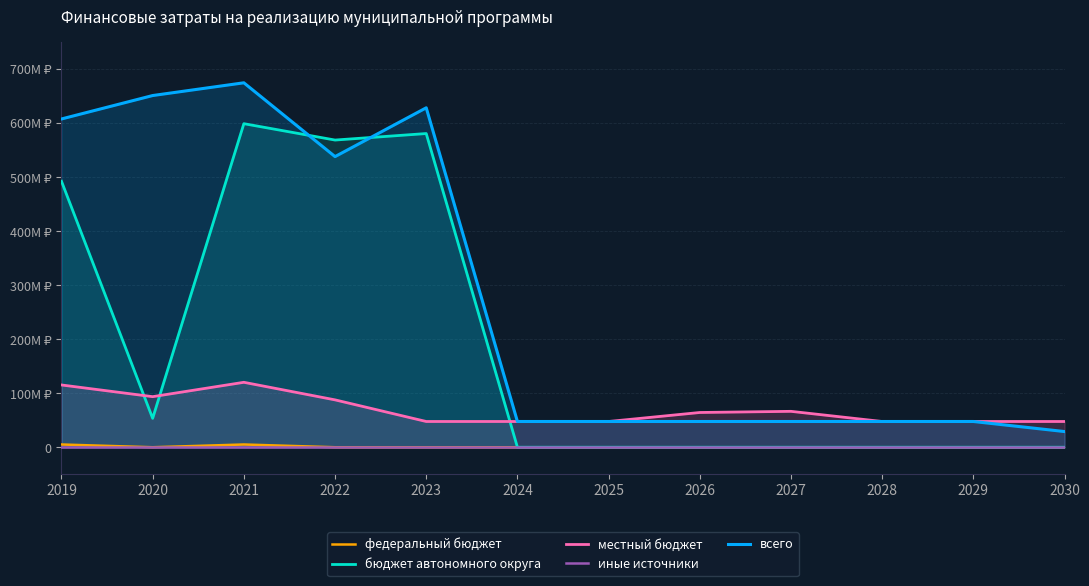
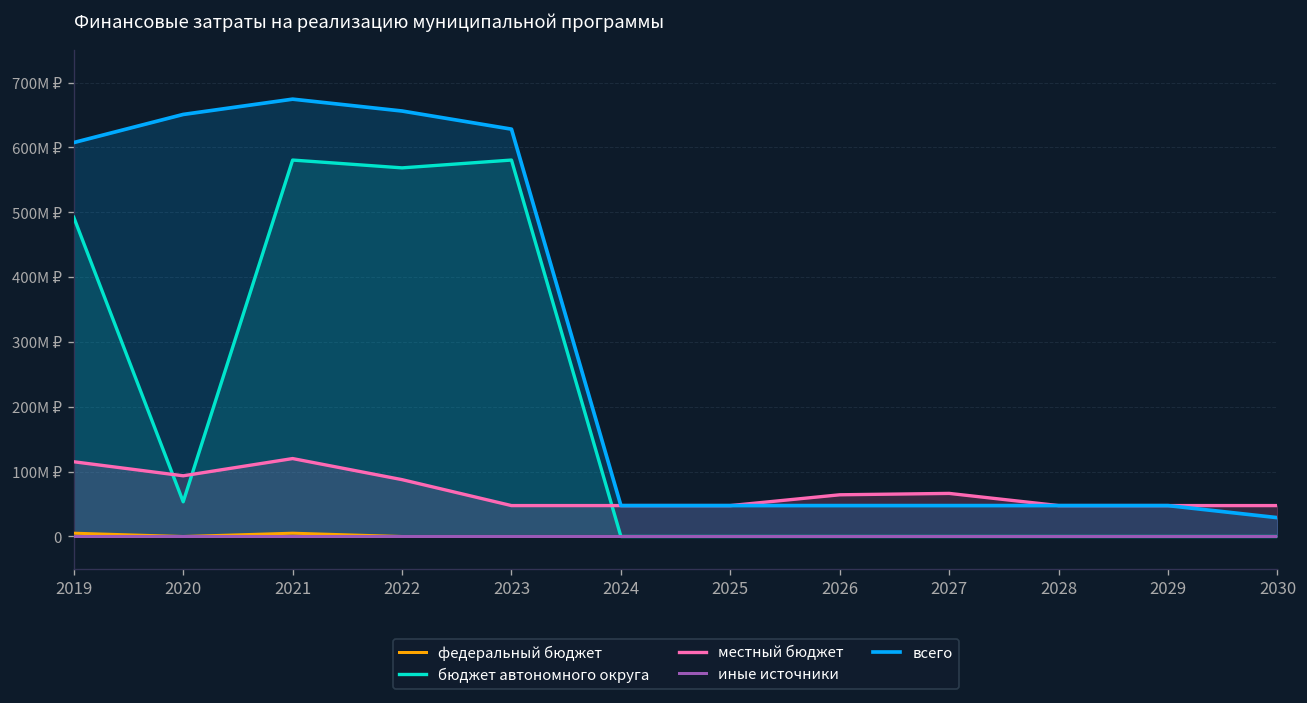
бюджет автономного округа, 2021: 600M ₽ -> 580M ₽
всего, 2022: 540M ₽ -> 660M ₽
